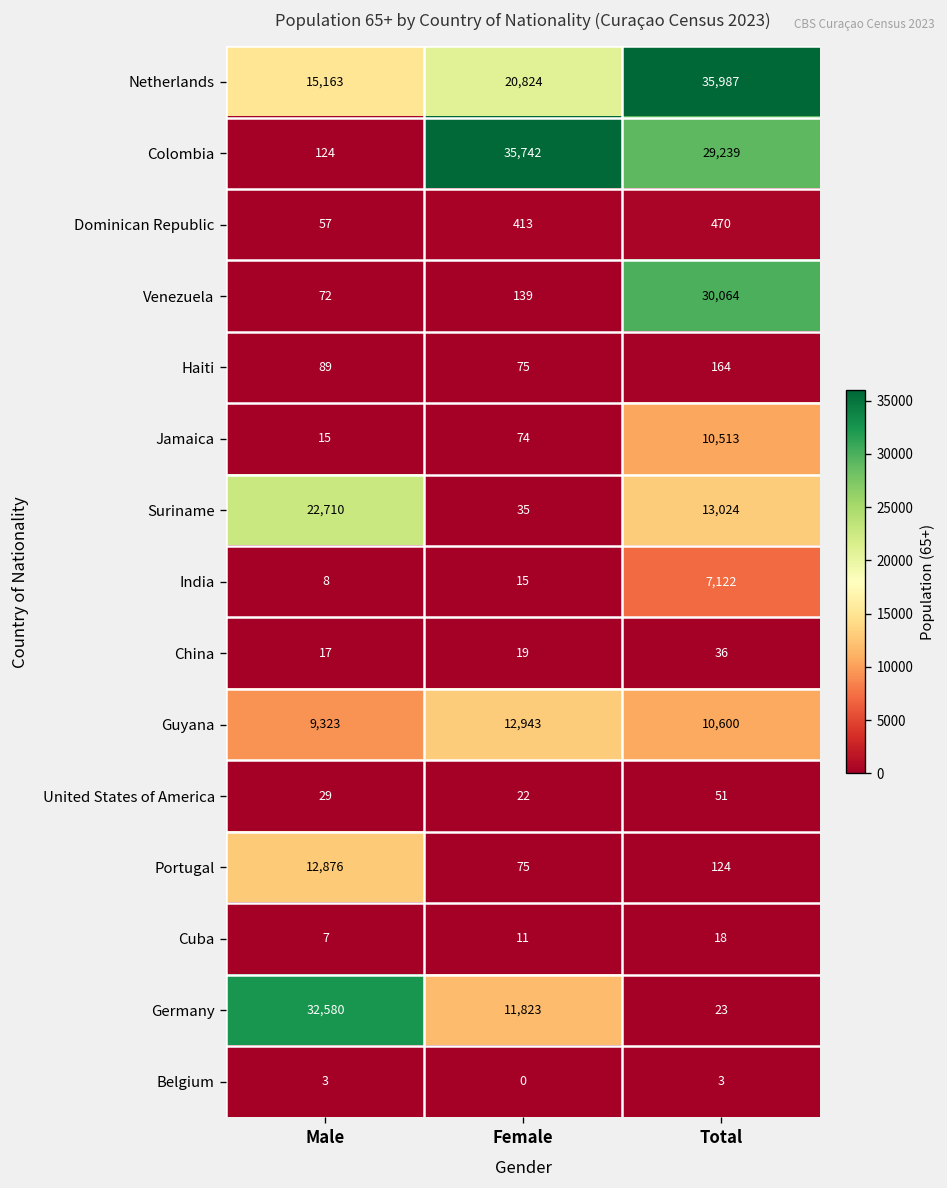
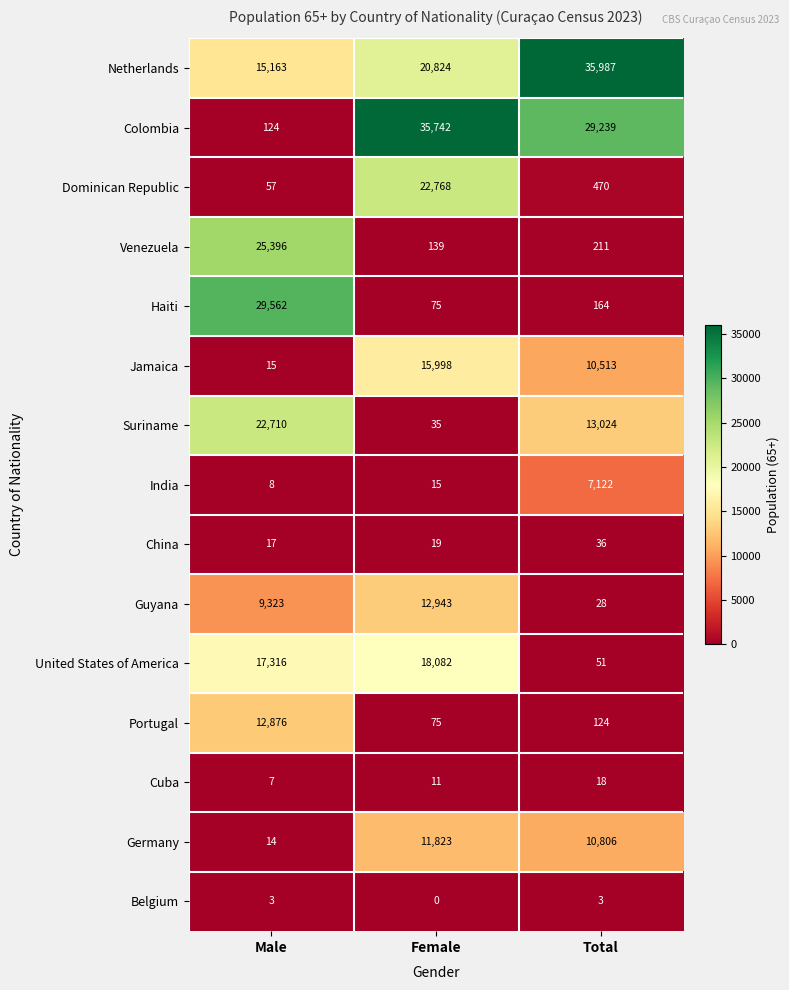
Dominican Republic, Female: 413 -> 22,768
Venezuela, Male: 72 -> 25,396
Venezuela, Total: 30,064 -> 211
Haiti, Male: 89 -> 29,562
Jamaica, Female: 74 -> 15,998
Guyana, Total: 10,600 -> 28
United States of America, Male: 29 -> 17,316
United States of America, Female: 22 -> 18,082
Germany, Male: 32,580 -> 14
Germany, Total: 23 -> 10,806
